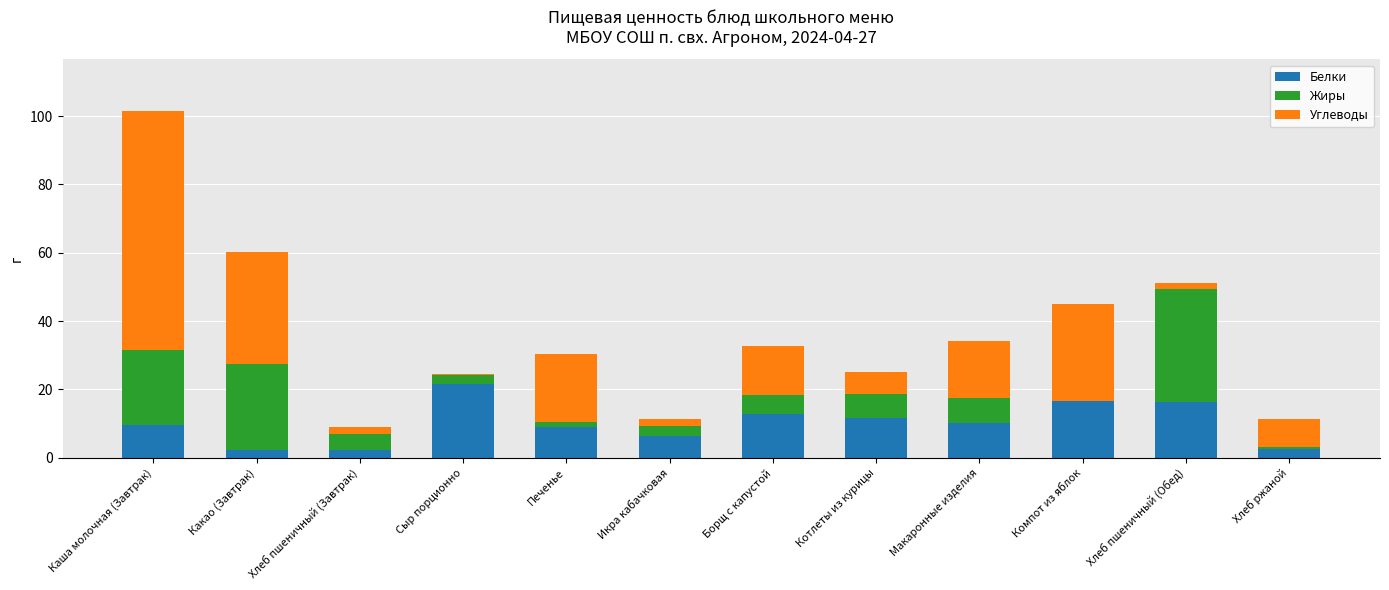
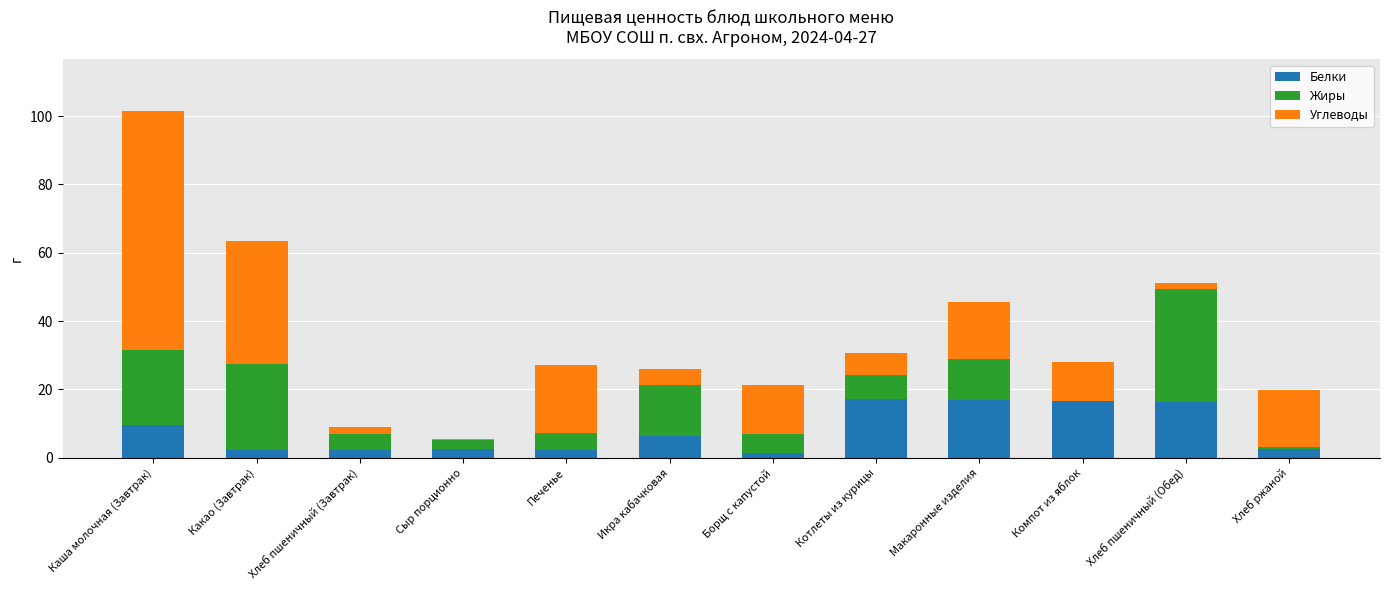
Углеводы, Какао (Завтрак): 33 -> 36
Белки, Сыр порционно: 22 -> 3
Белки, Печенье: 9 -> 2
Жиры, Печенье: 2 -> 5
Жиры, Икра кабачковая: 3 -> 15
Углеводы, Икра кабачковая: 2 -> 5
Белки, Борщ с капустой: 13 -> 2
Белки, Котлеты из курицы: 12 -> 17
Белки, Макаронные изделия: 10 -> 17
Жиры, Макаронные изделия: 7 -> 12
Углеводы, Компот из яблок: 29 -> 12
Углеводы, Хлеб ржаной: 8 -> 17
